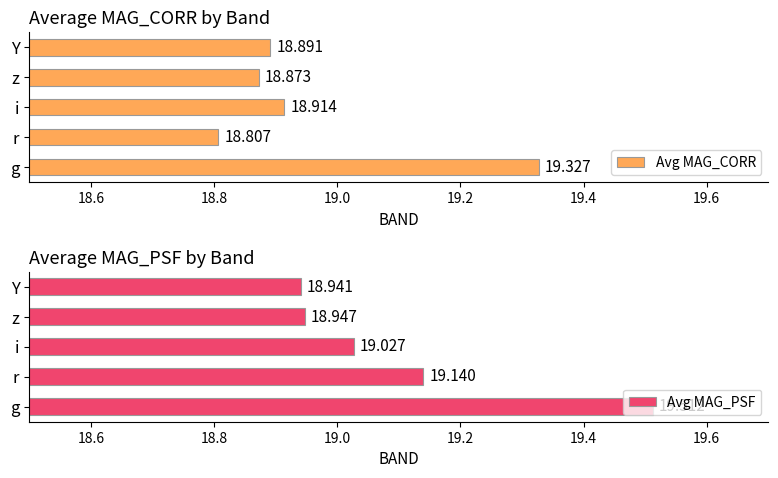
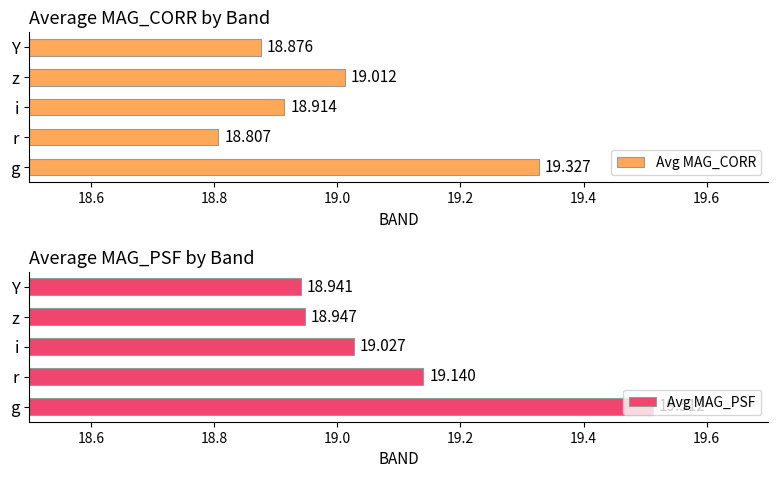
Average MAG_CORR by Band, Y: 18.891 -> 18.876
Average MAG_CORR by Band, z: 18.873 -> 19.012
